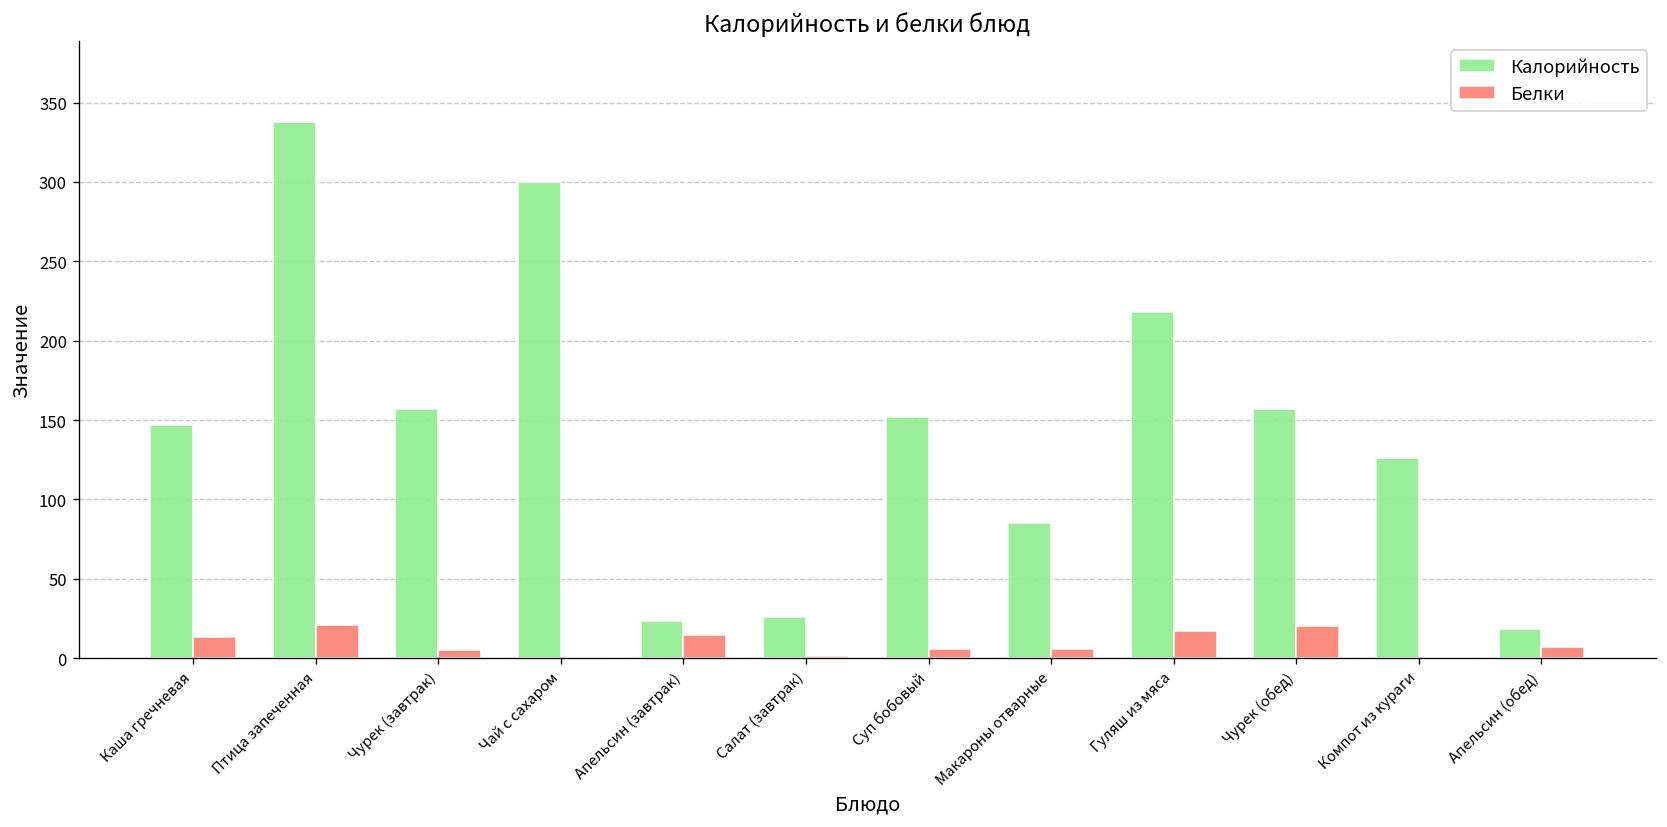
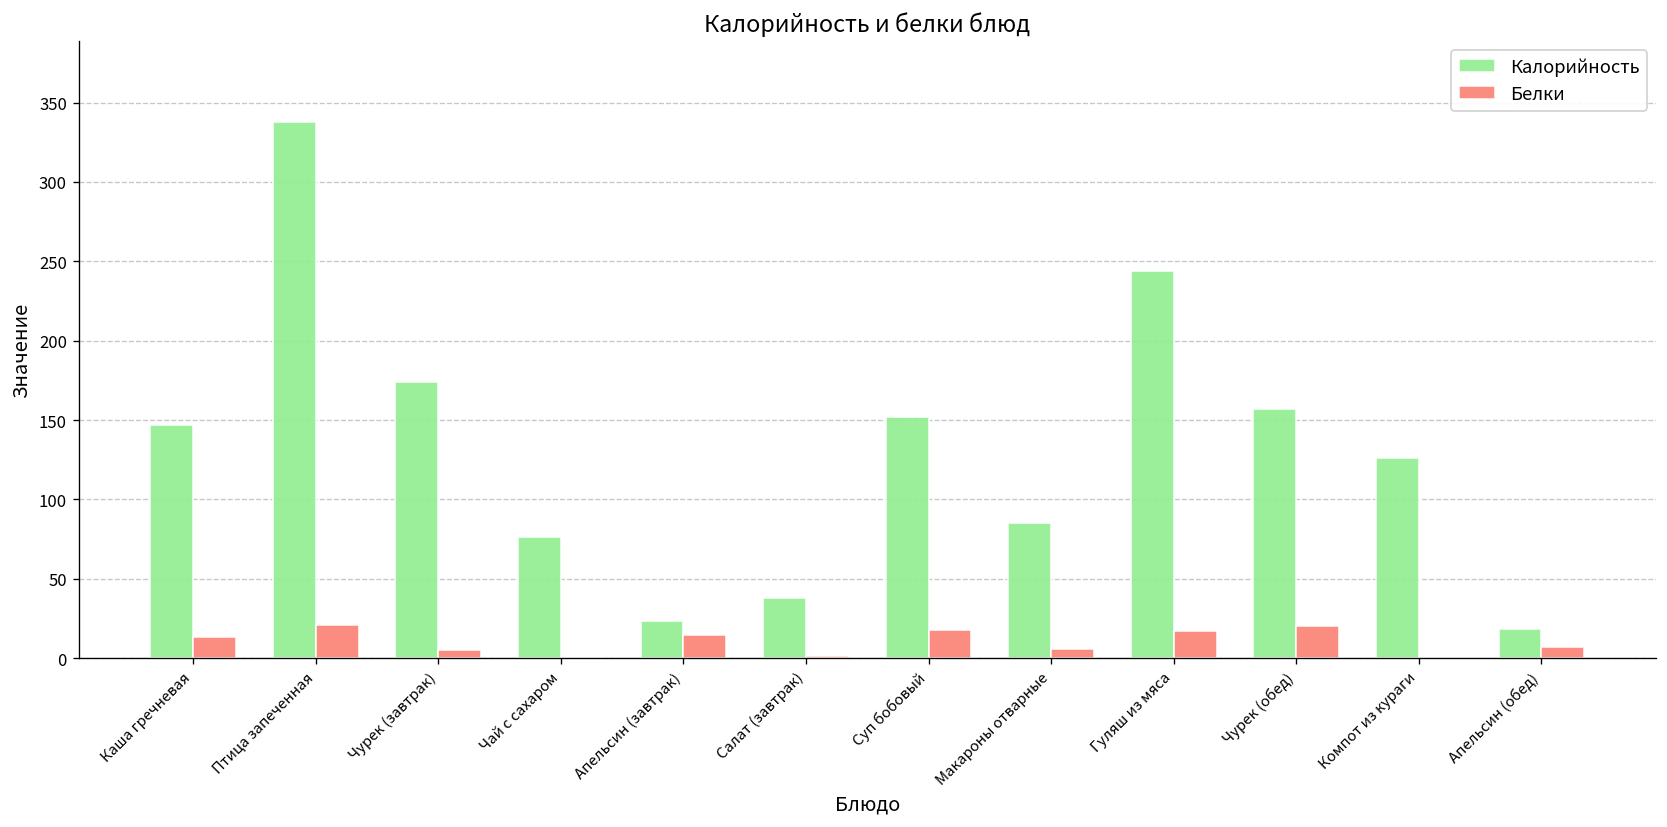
Калорийность, Чурек (завтрак): 157 -> 174
Калорийность, Чай с сахаром: 300 -> 76
Калорийность, Салат (завтрак): 26 -> 38
Белки, Суп бобовый: 6 -> 18
Калорийность, Гуляш из мяса: 218 -> 244
